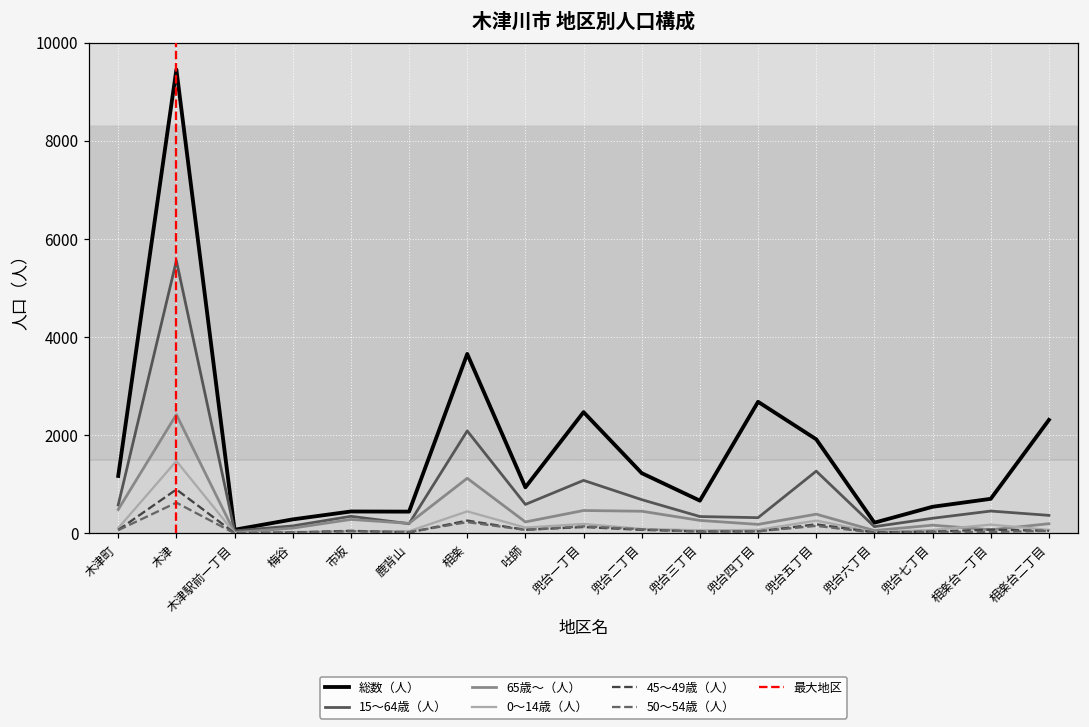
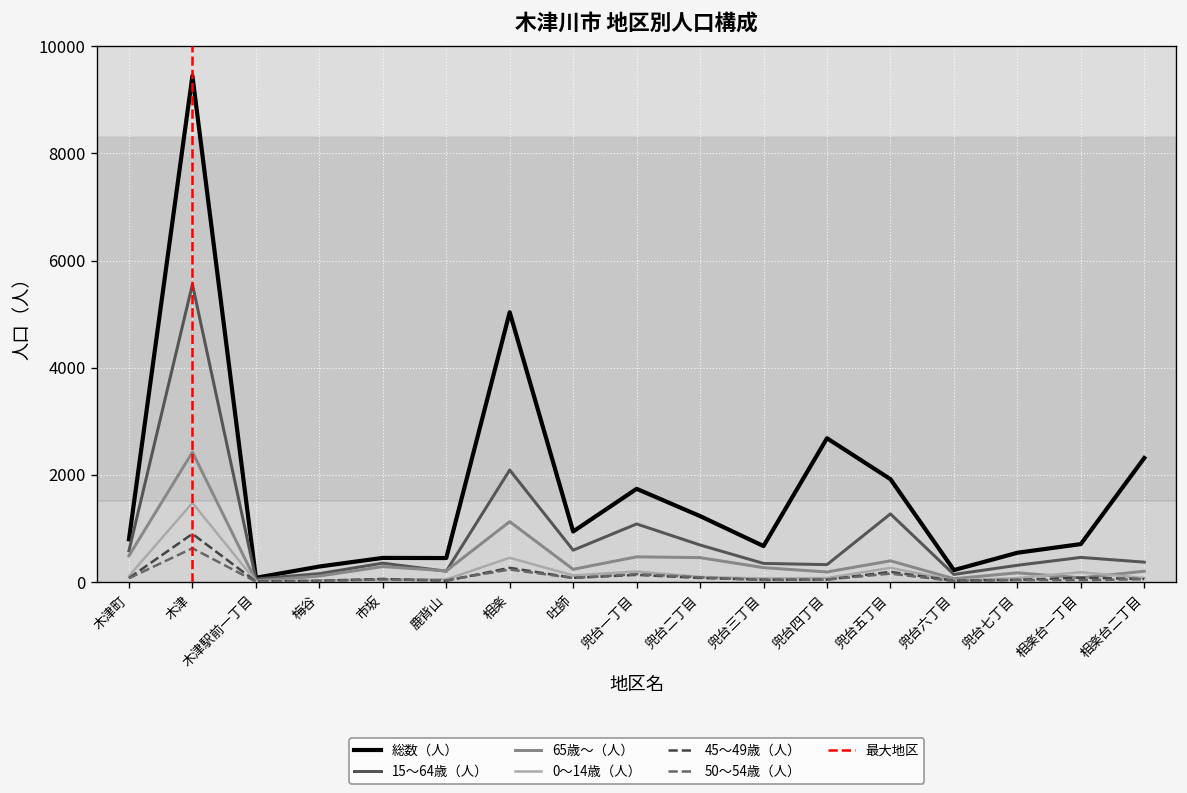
総数（人）, 木津町: 1200 -> 800
総数（人）, 相楽: 3700 -> 5000
総数（人）, 兜台一丁目: 2500 -> 1700
